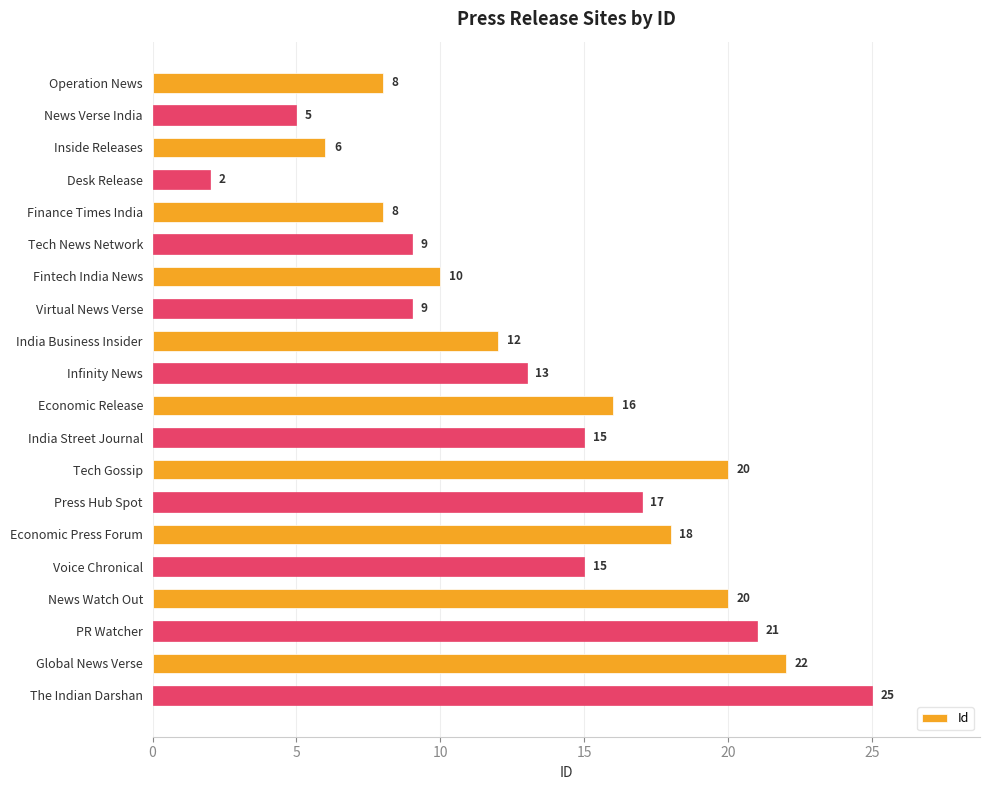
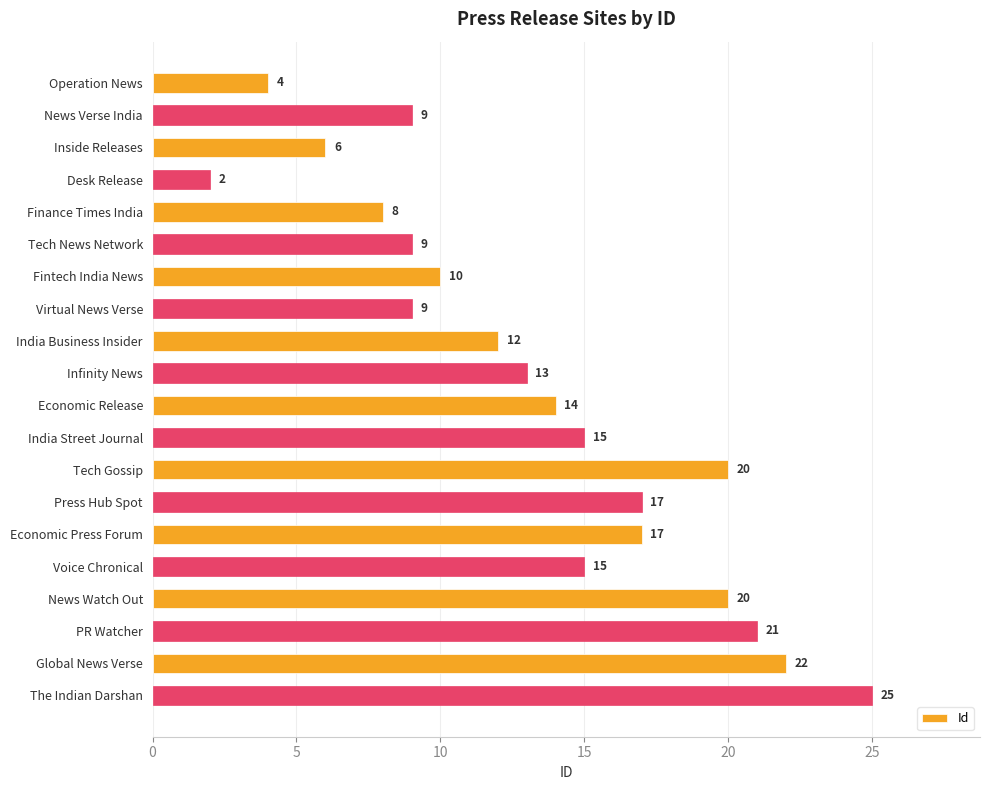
Operation News: 8 -> 4
News Verse India: 5 -> 9
Economic Release: 16 -> 14
Economic Press Forum: 18 -> 17
